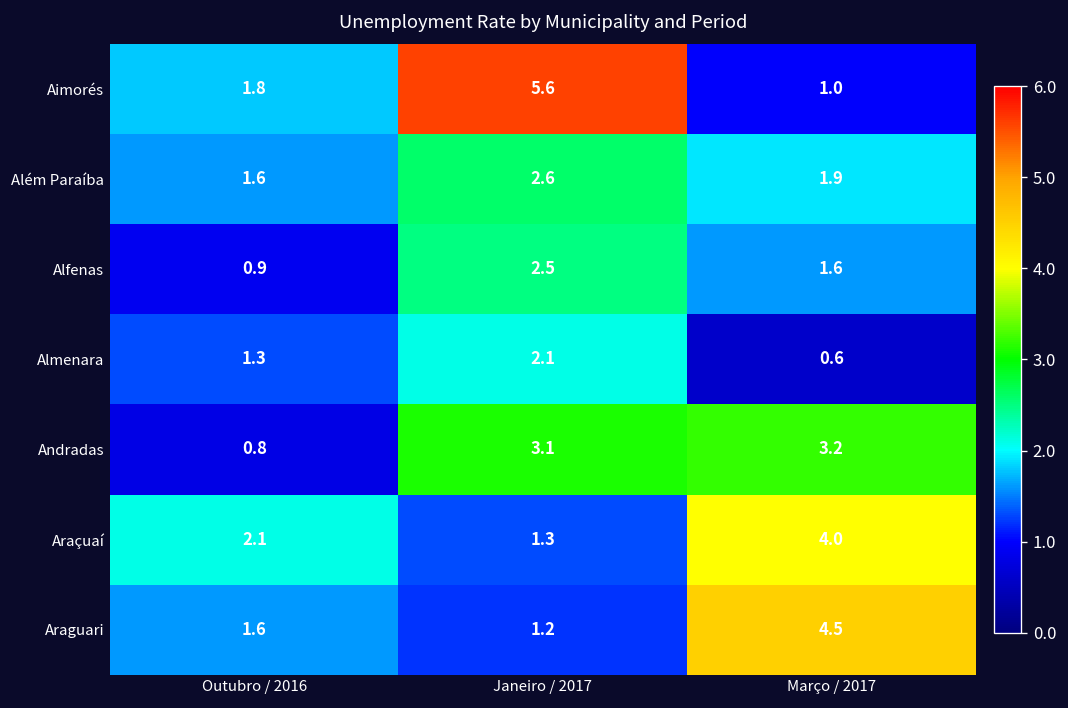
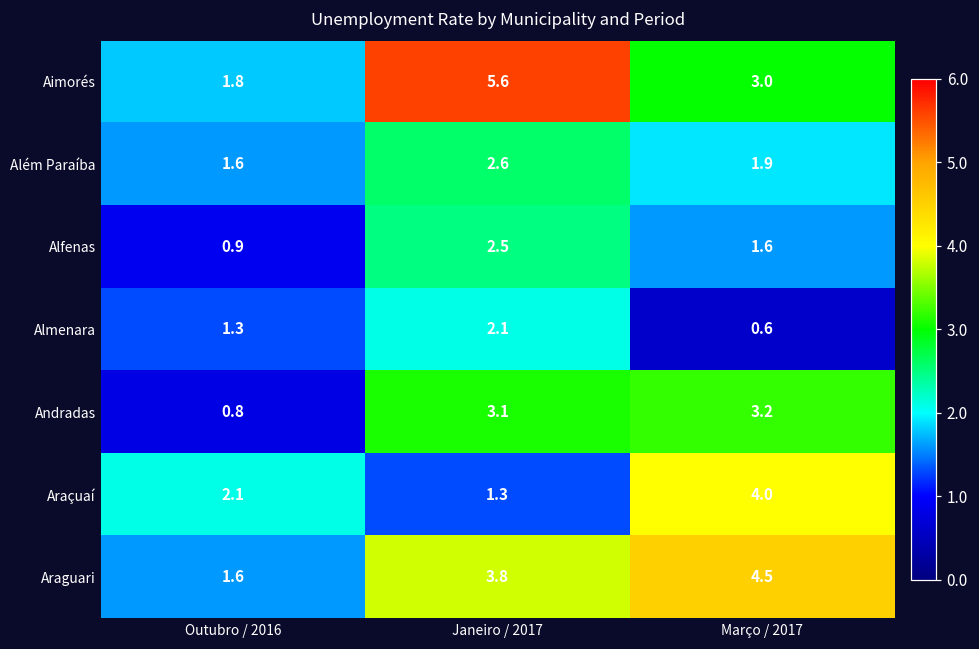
Aimorés, Março / 2017: 1.0 -> 3.0
Araguari, Janeiro / 2017: 1.2 -> 3.8
